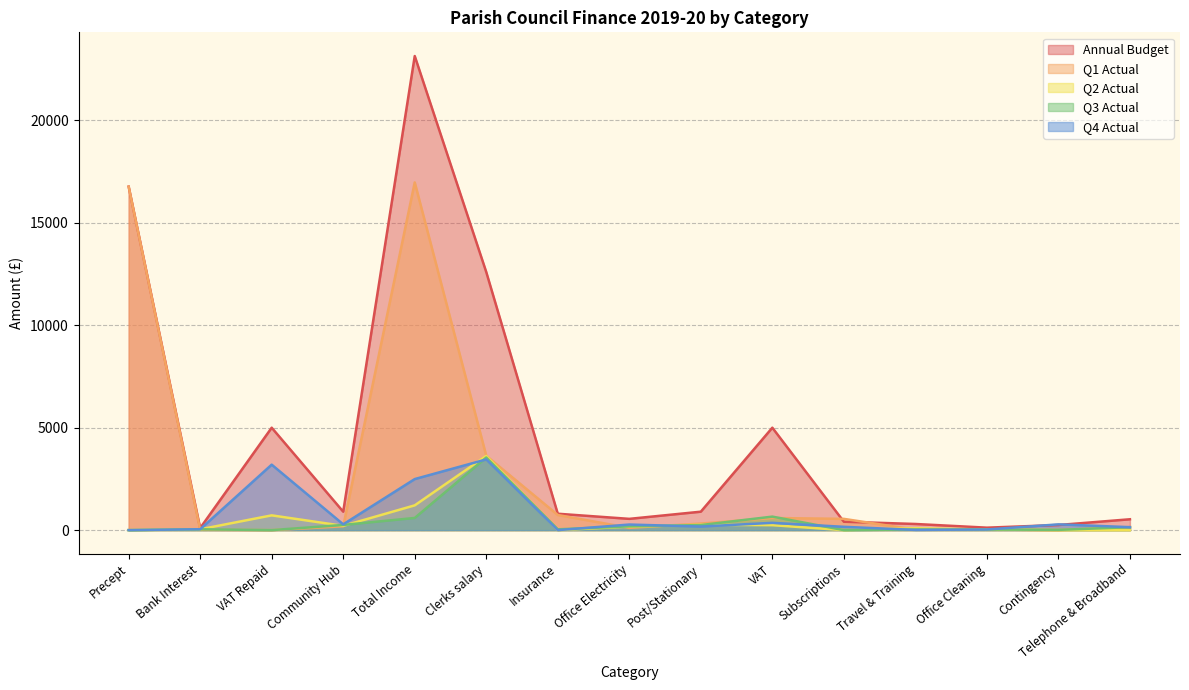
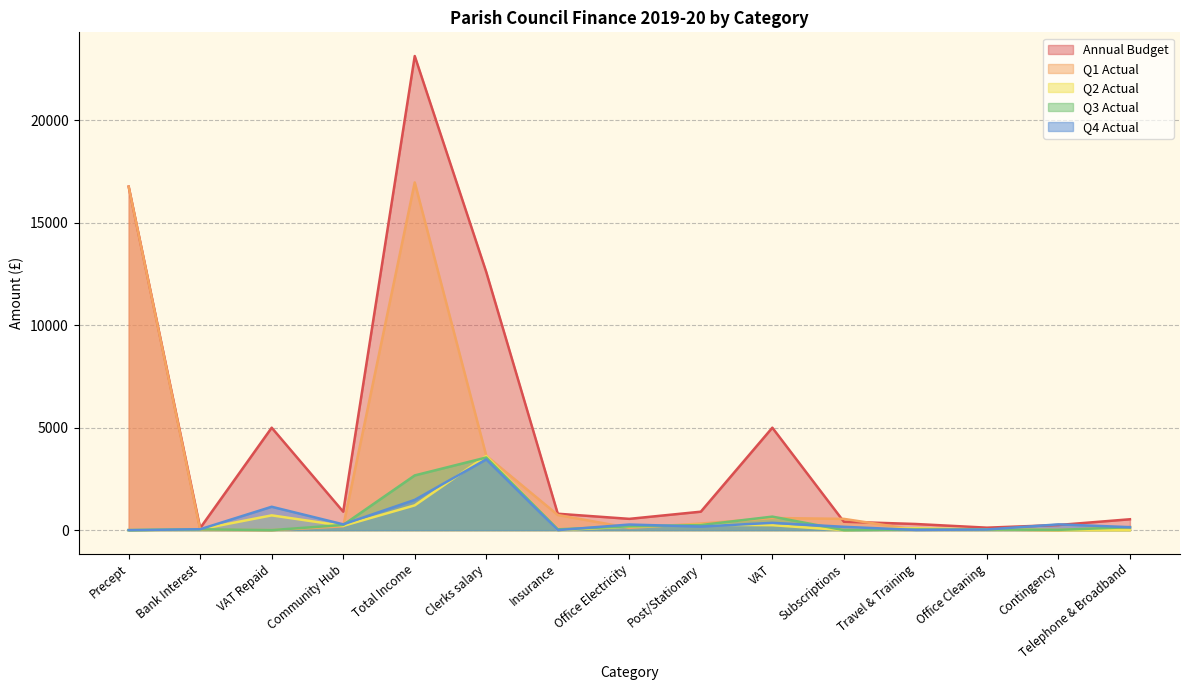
Q4 Actual, VAT Repaid: 3200 -> 1100
Q3 Actual, Total Income: 600 -> 2700
Q4 Actual, Total Income: 2500 -> 1500
